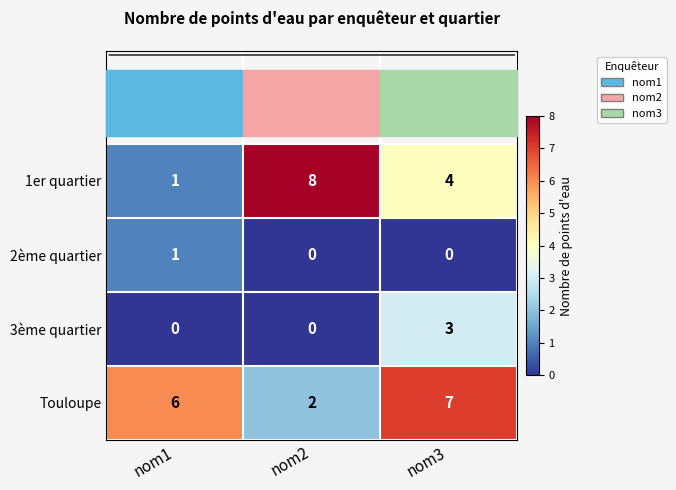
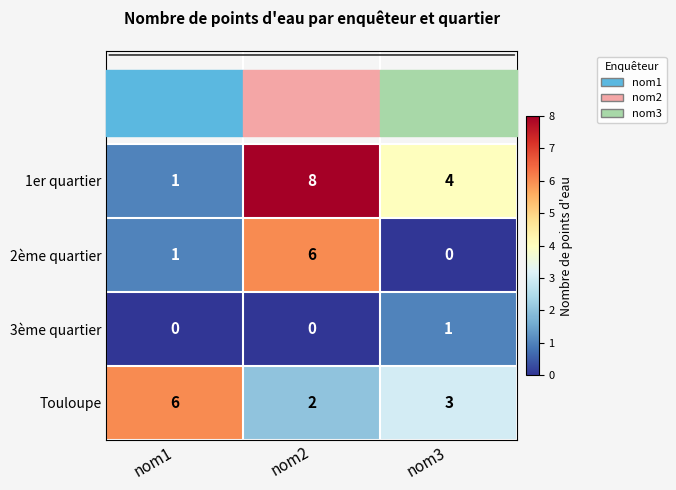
2ème quartier, nom2: 0 -> 6
3ème quartier, nom3: 3 -> 1
Touloupe, nom3: 7 -> 3
